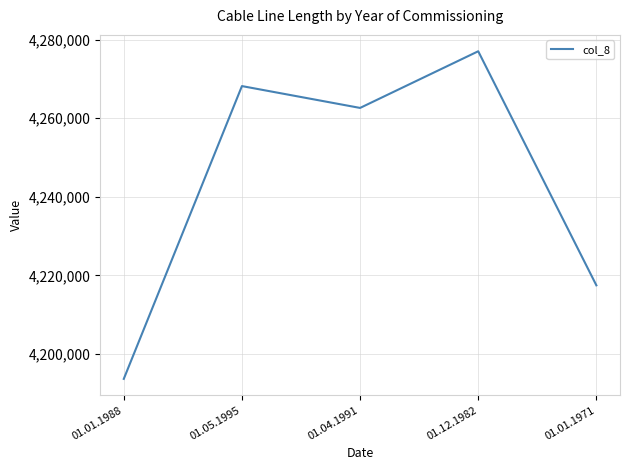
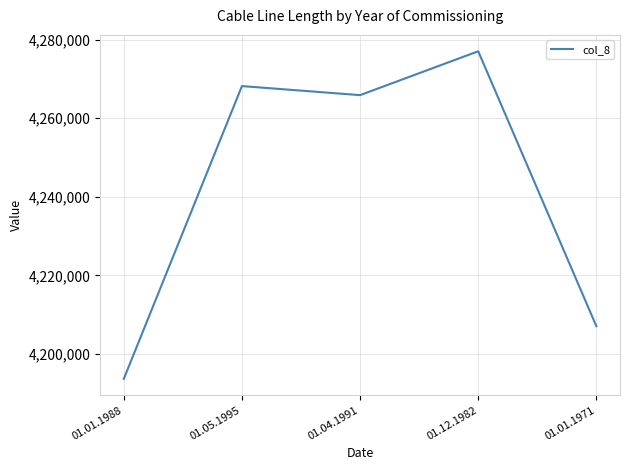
01.04.1991: 4,263,000 -> 4,266,000
01.01.1971: 4,217,000 -> 4,207,000
